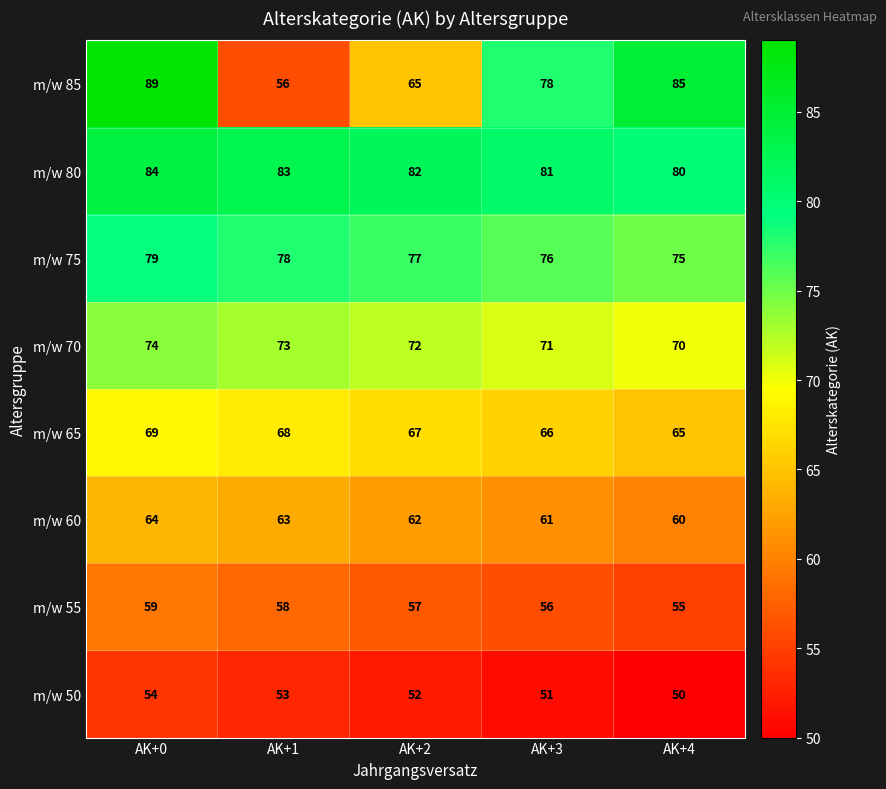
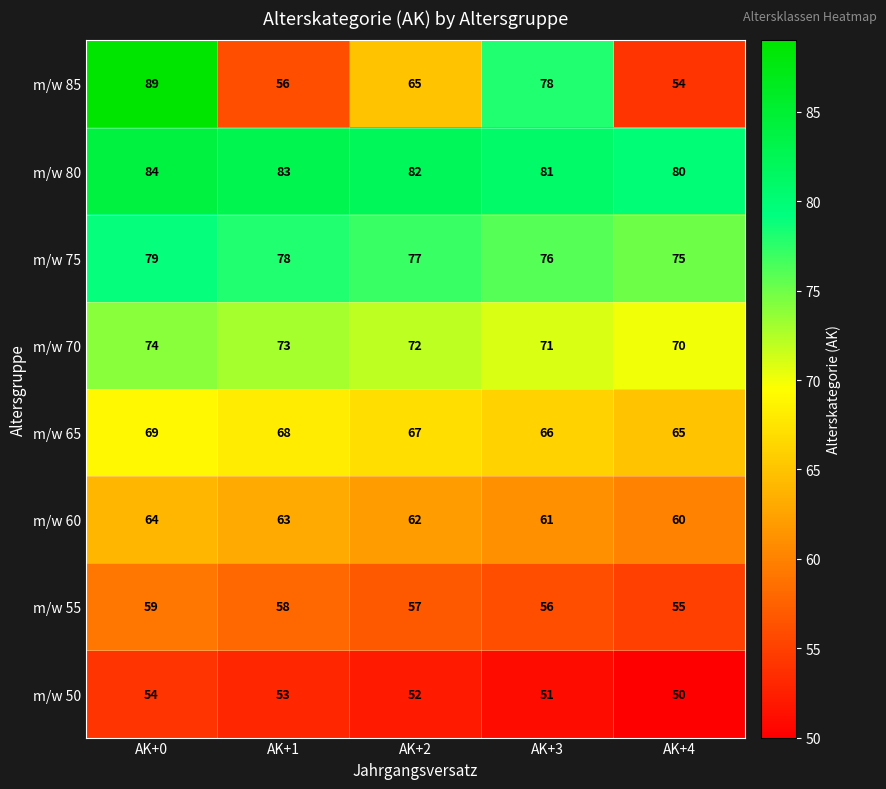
m/w 85, AK+4: 85 -> 54
